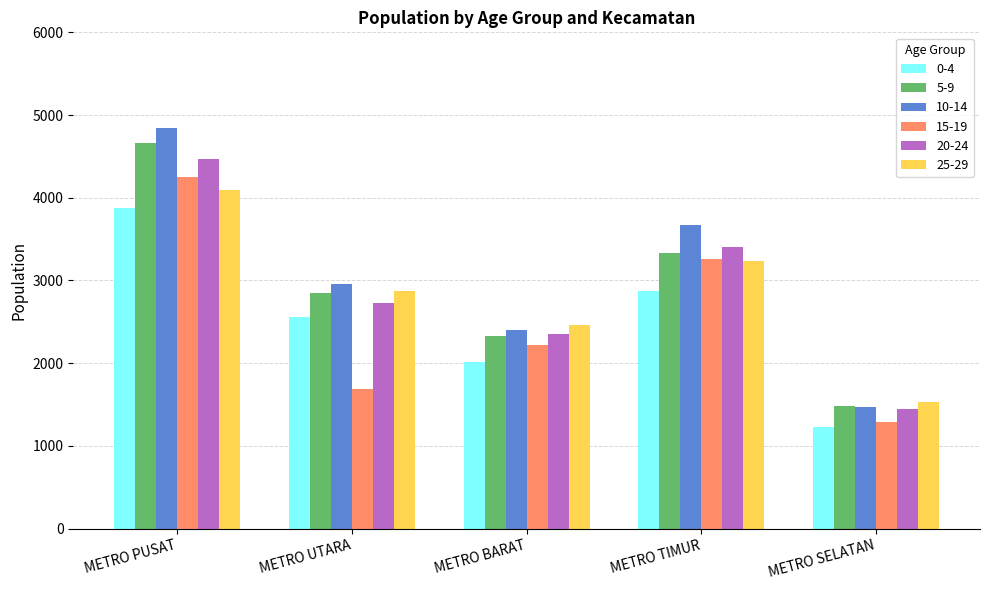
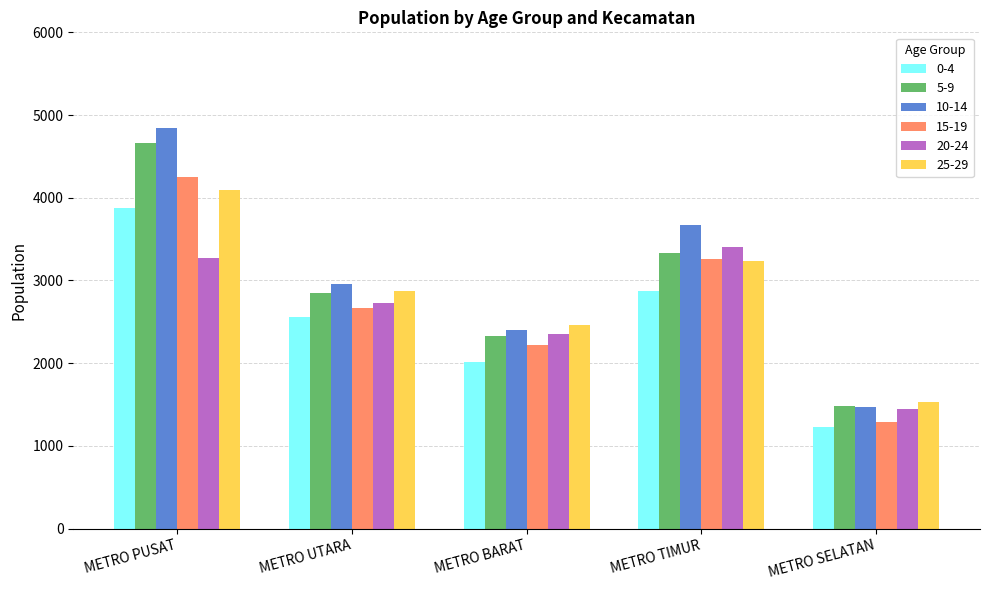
20-24, METRO PUSAT: 4500 -> 3300
15-19, METRO UTARA: 1700 -> 2700
